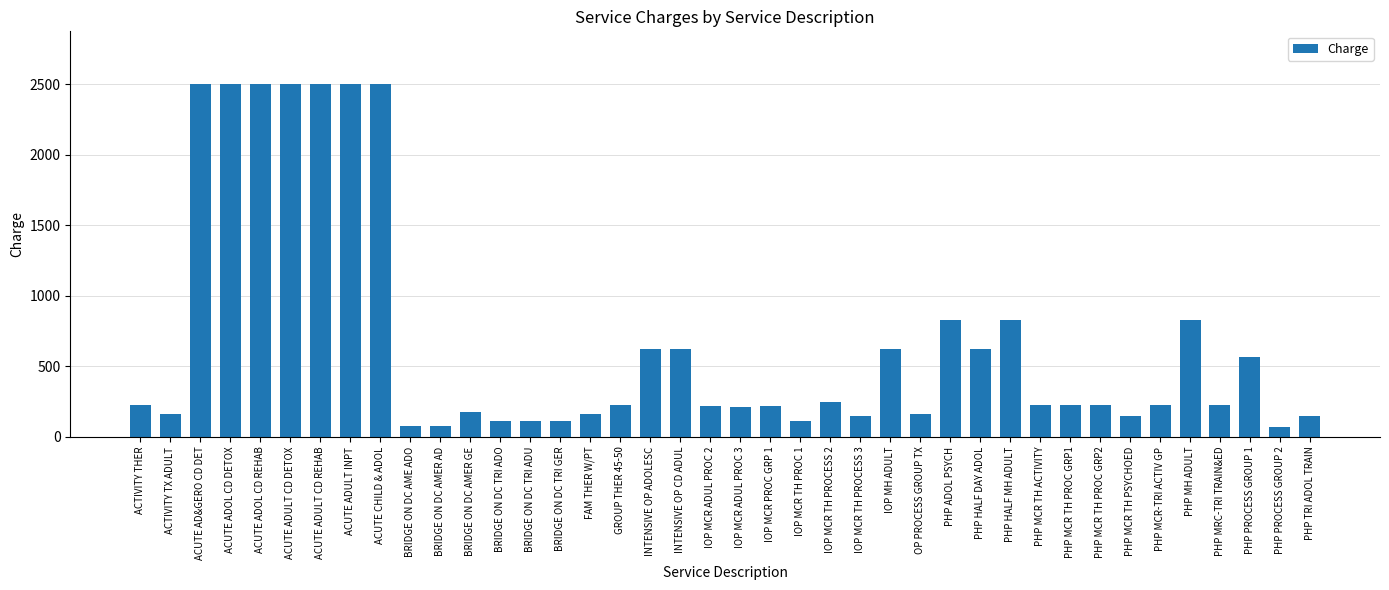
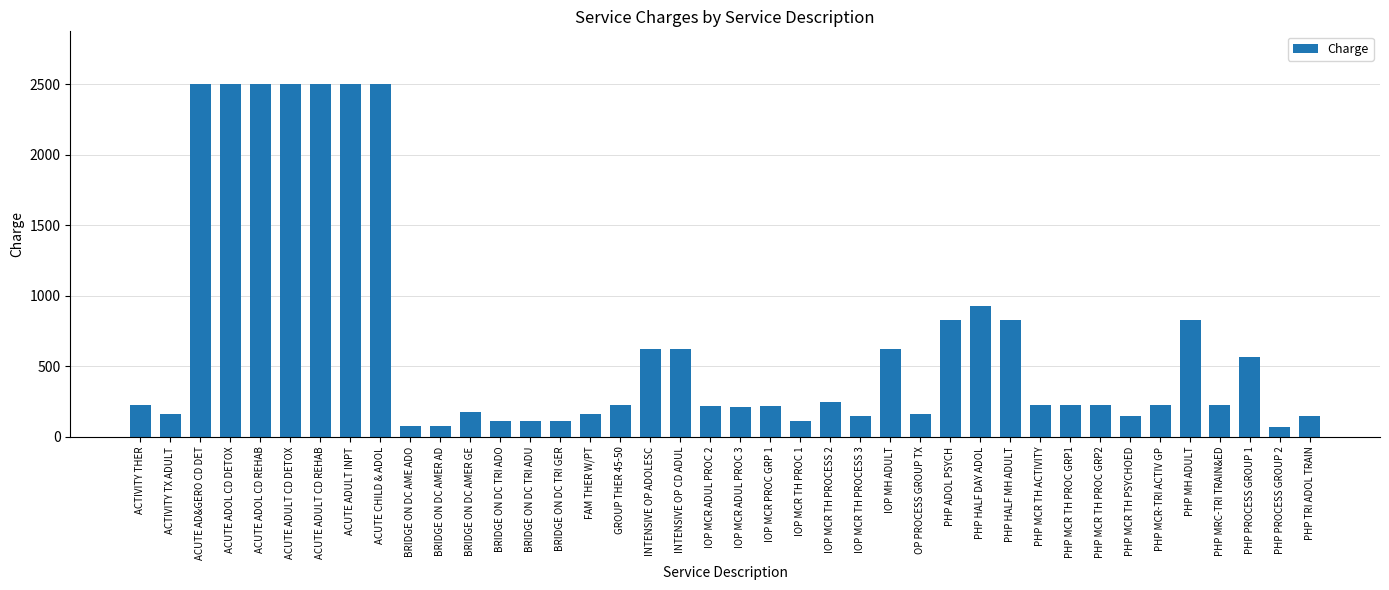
PHP HALF DAY ADOL: 630 -> 930
